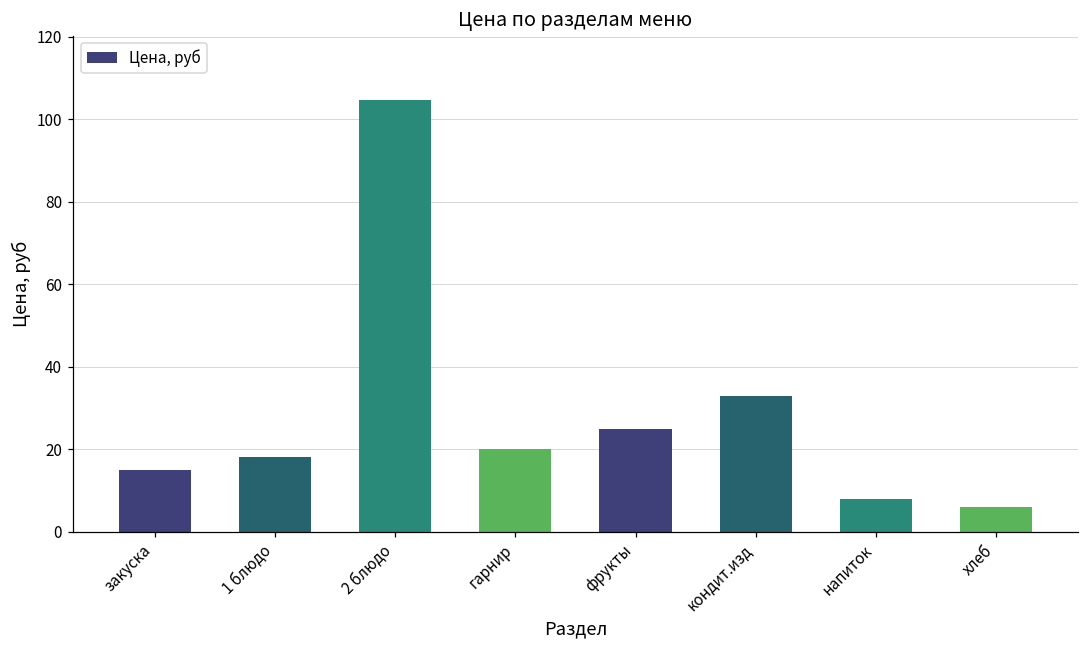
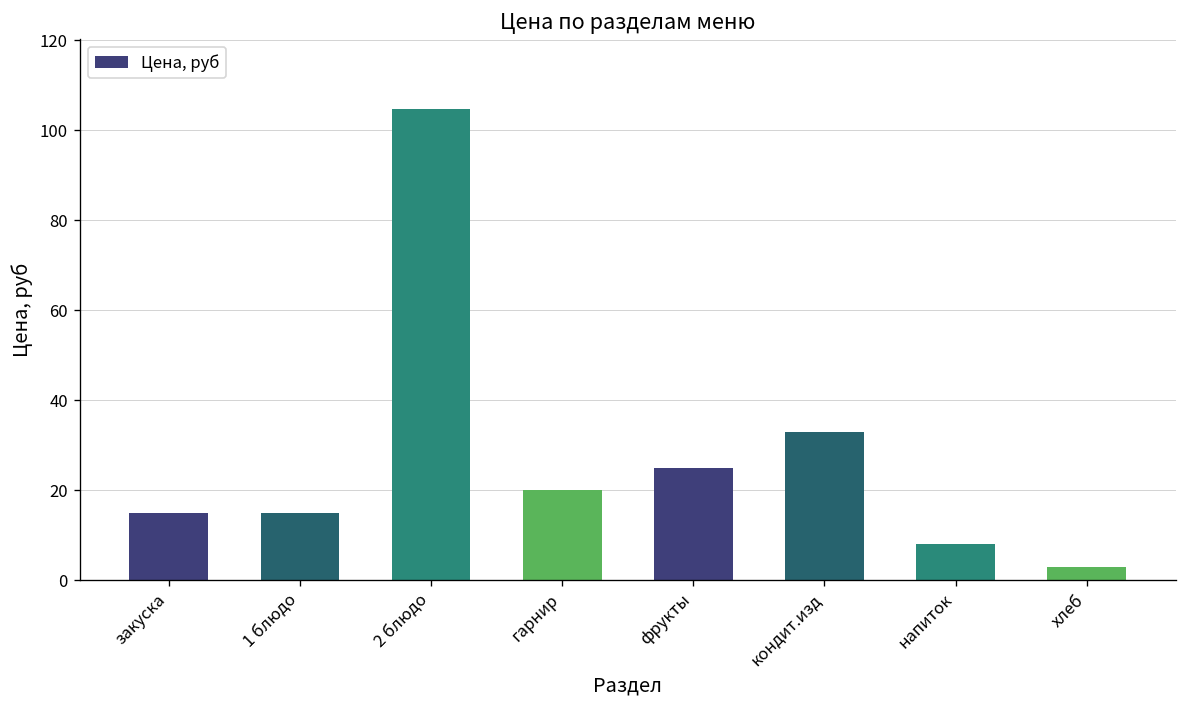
1 блюдо: 18 -> 15
хлеб: 6 -> 3
